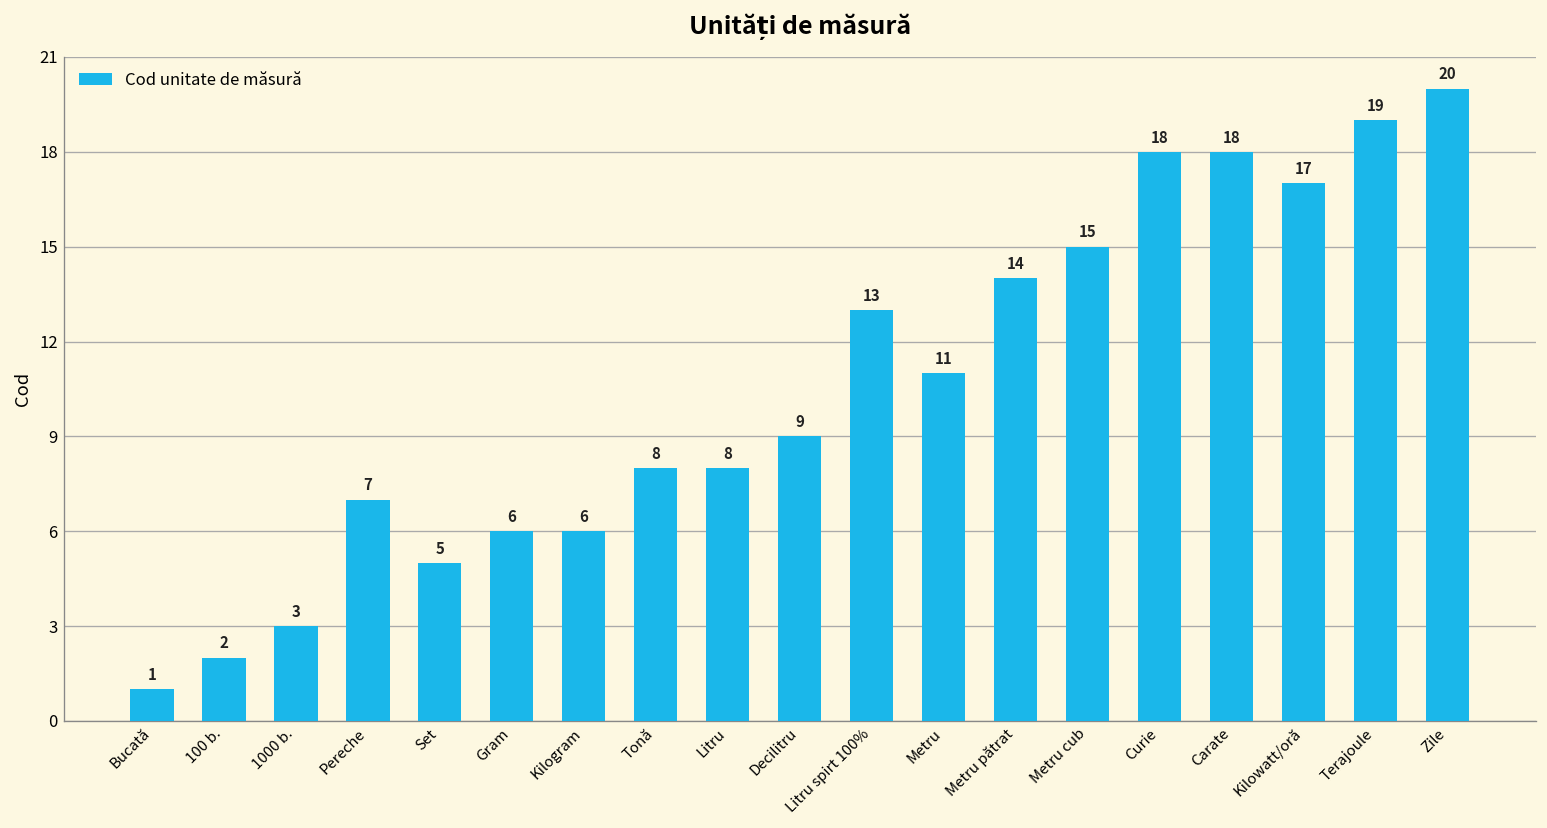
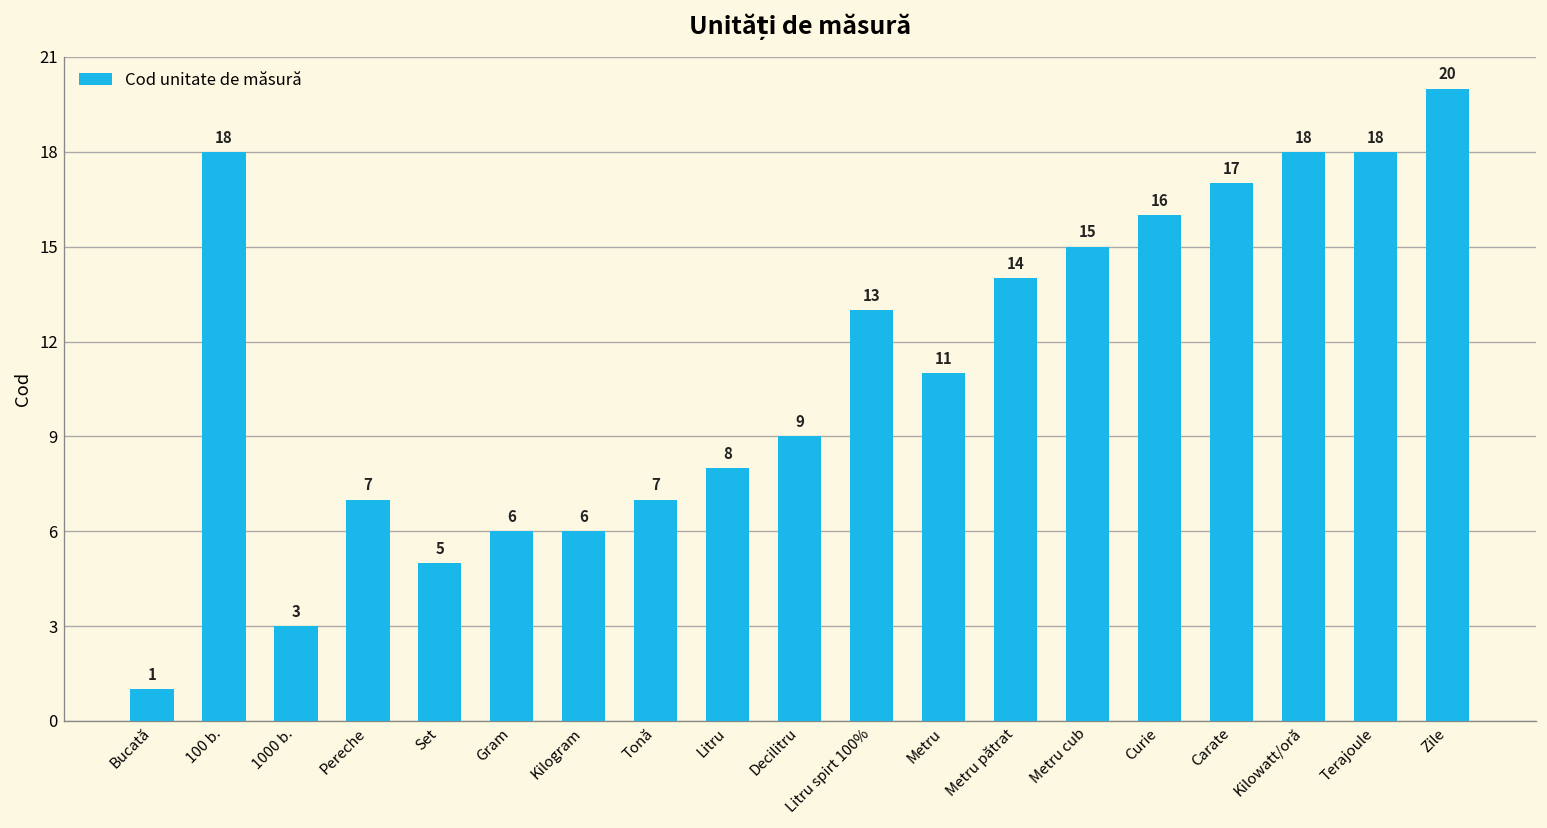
100 b.: 2 -> 18
Tonă: 8 -> 7
Curie: 18 -> 16
Carate: 18 -> 17
Kilowatt/oră: 17 -> 18
Terajoule: 19 -> 18
